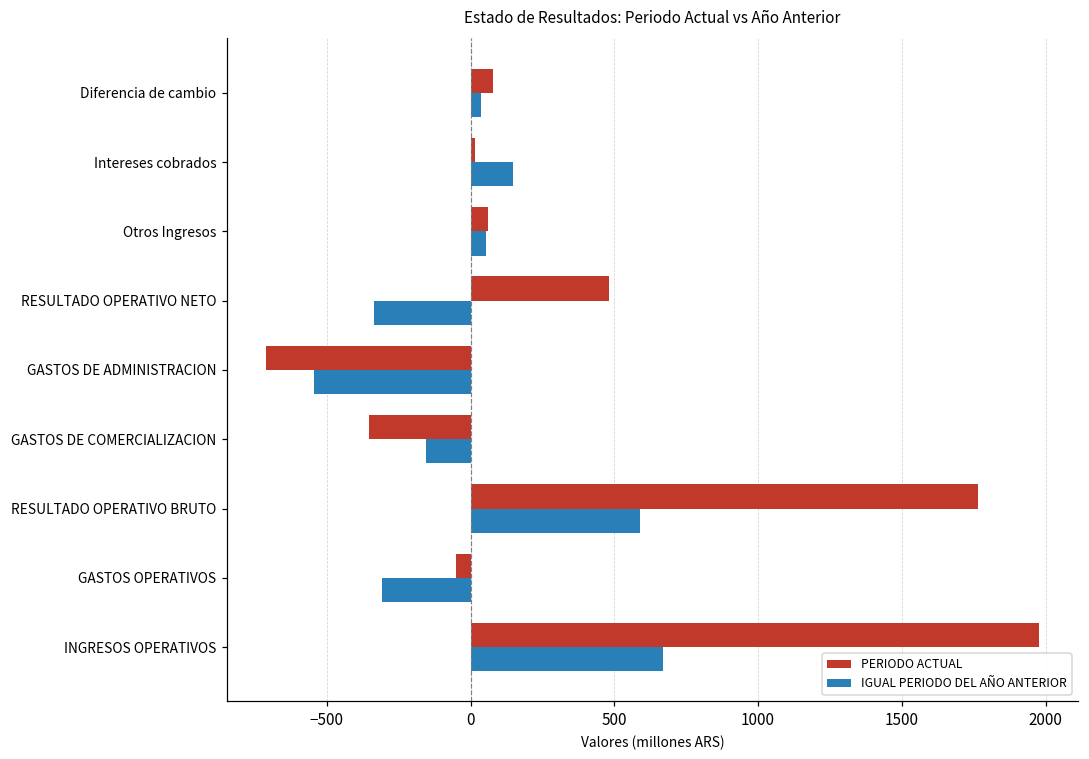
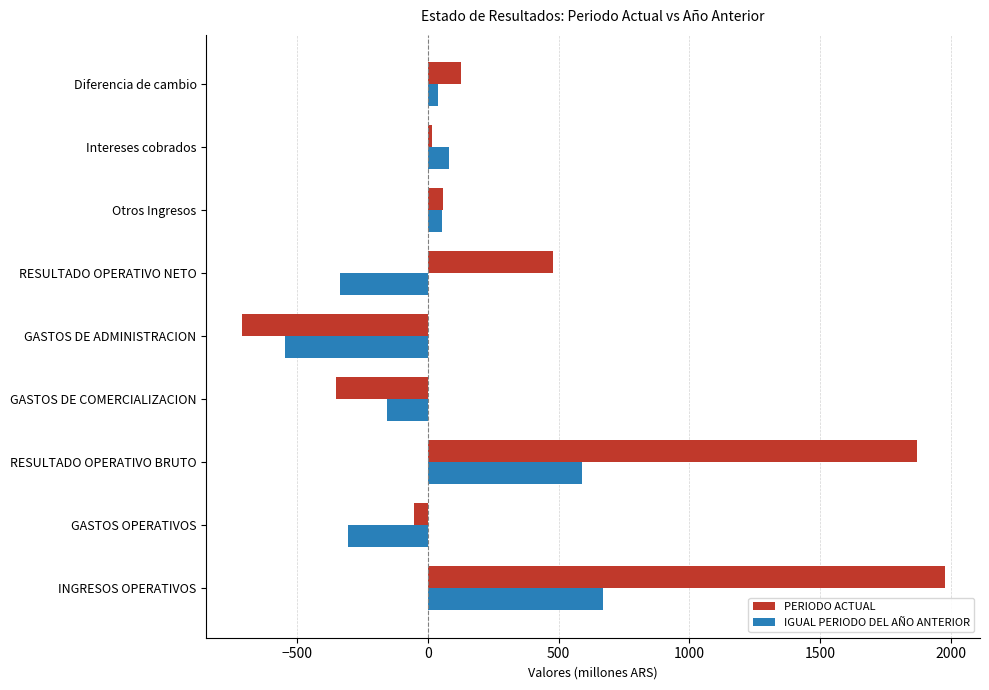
PERIODO ACTUAL, Diferencia de cambio: 80 -> 120
IGUAL PERIODO DEL AÑO ANTERIOR, Intereses cobrados: 150 -> 80
PERIODO ACTUAL, RESULTADO OPERATIVO BRUTO: 1760 -> 1870
